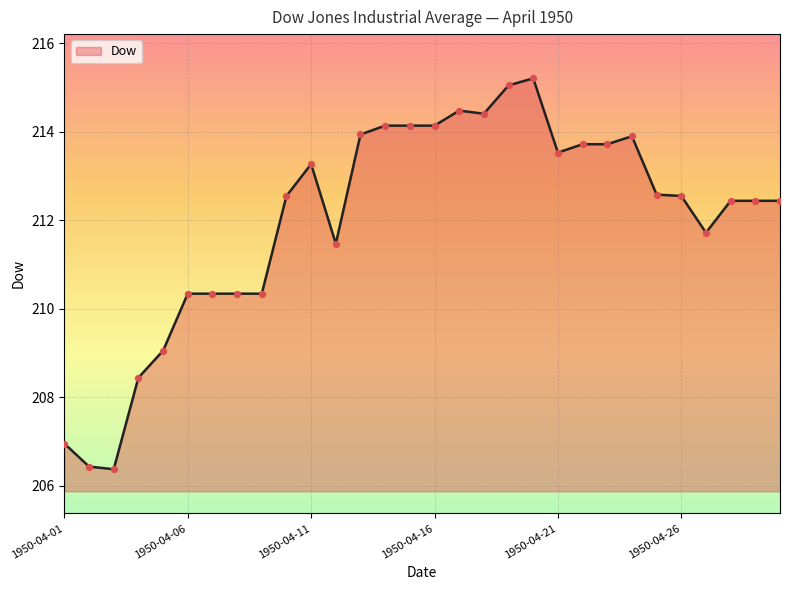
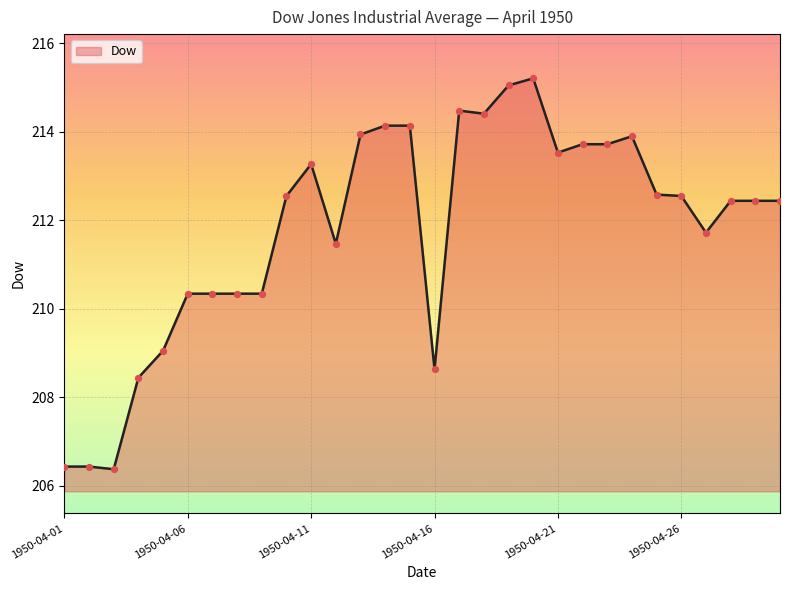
1950-04-01: 207.0 -> 206.4
1950-04-16: 214.1 -> 208.6
